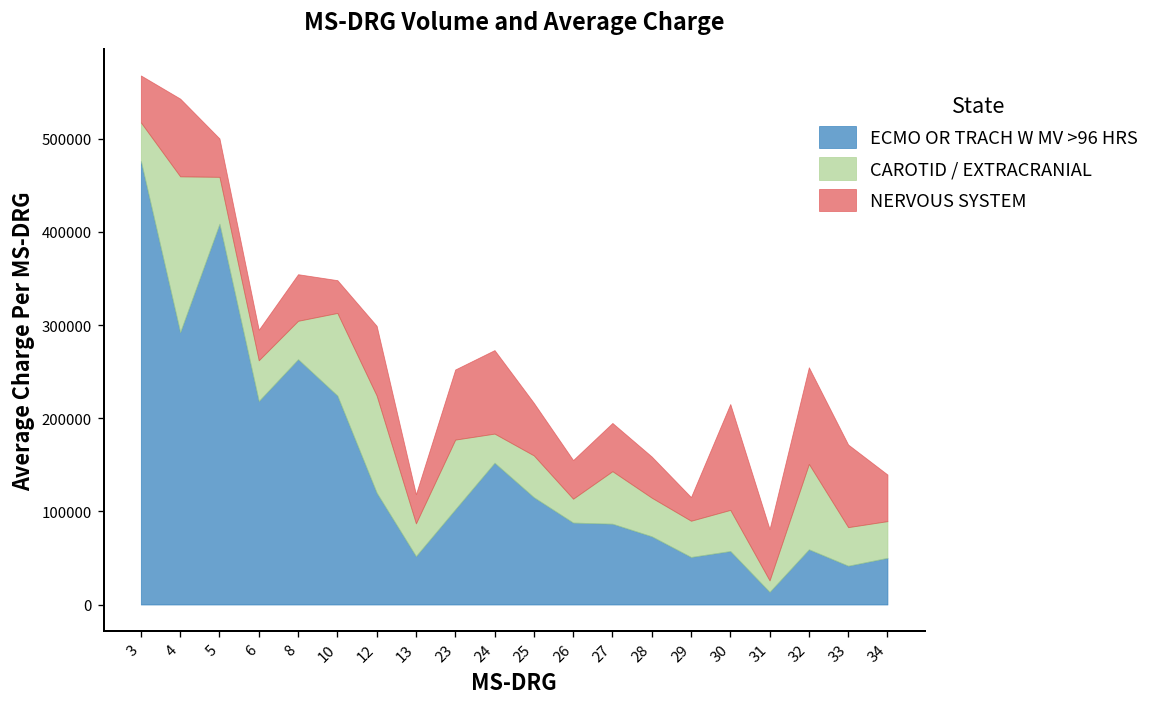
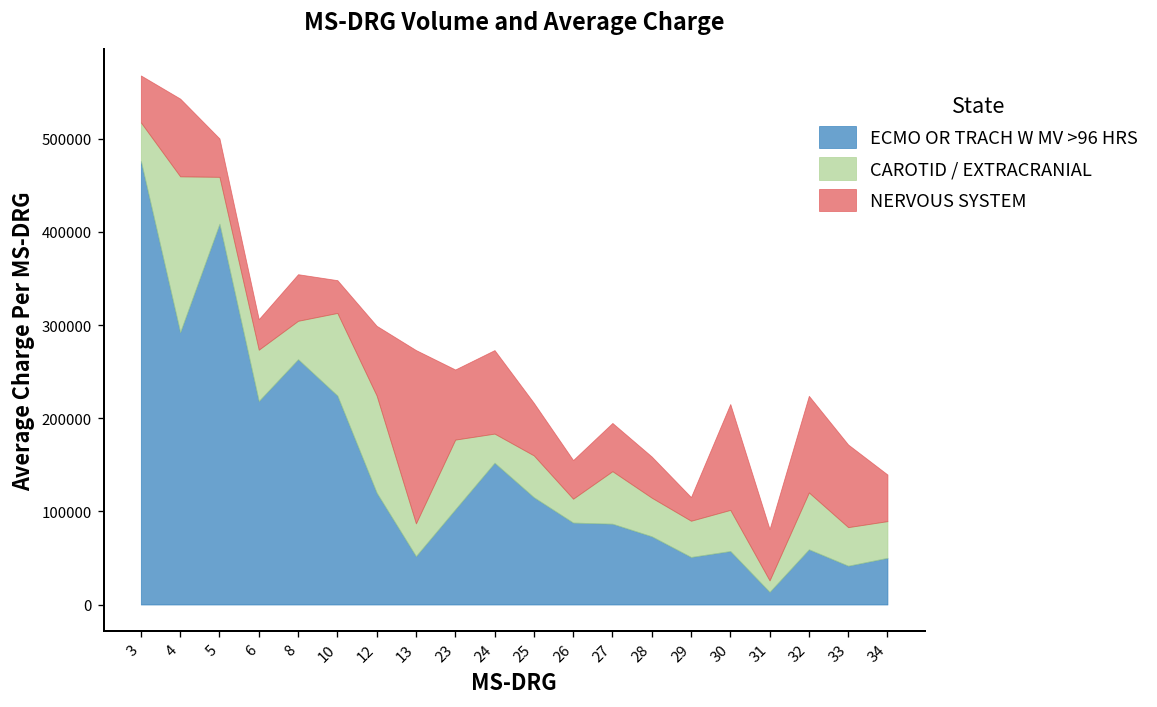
CAROTID / EXTRACRANIAL, 6: 40000 -> 60000
NERVOUS SYSTEM, 13: 30000 -> 190000
CAROTID / EXTRACRANIAL, 32: 90000 -> 60000
